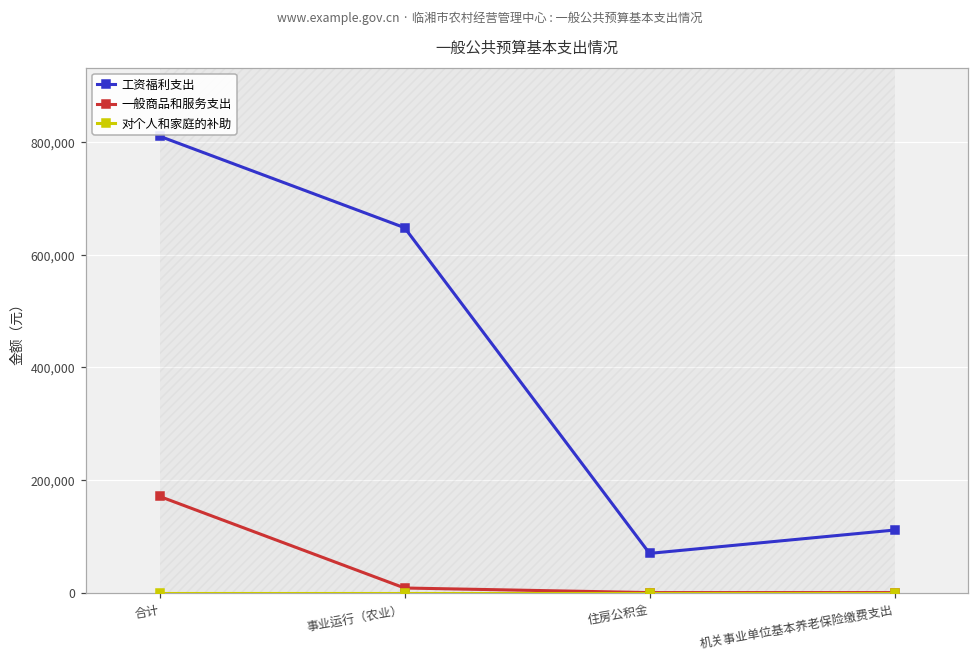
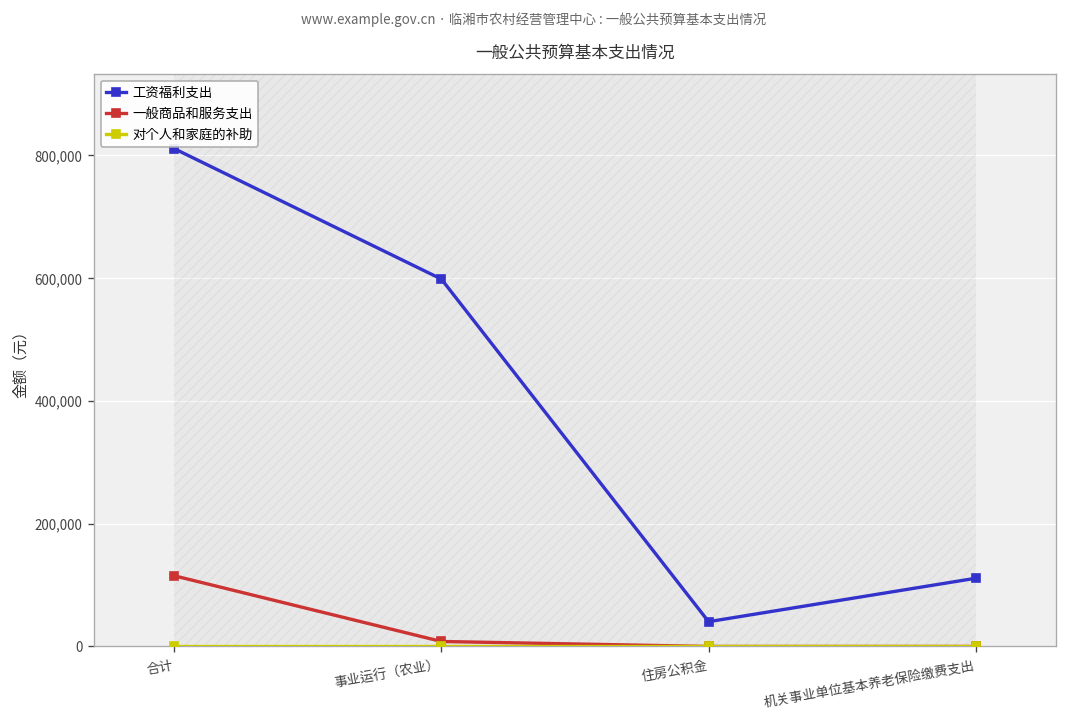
一般商品和服务支出, 合计: 170,000 -> 120,000
工资福利支出, 事业运行（农业）: 650,000 -> 600,000
工资福利支出, 住房公积金: 70,000 -> 40,000
